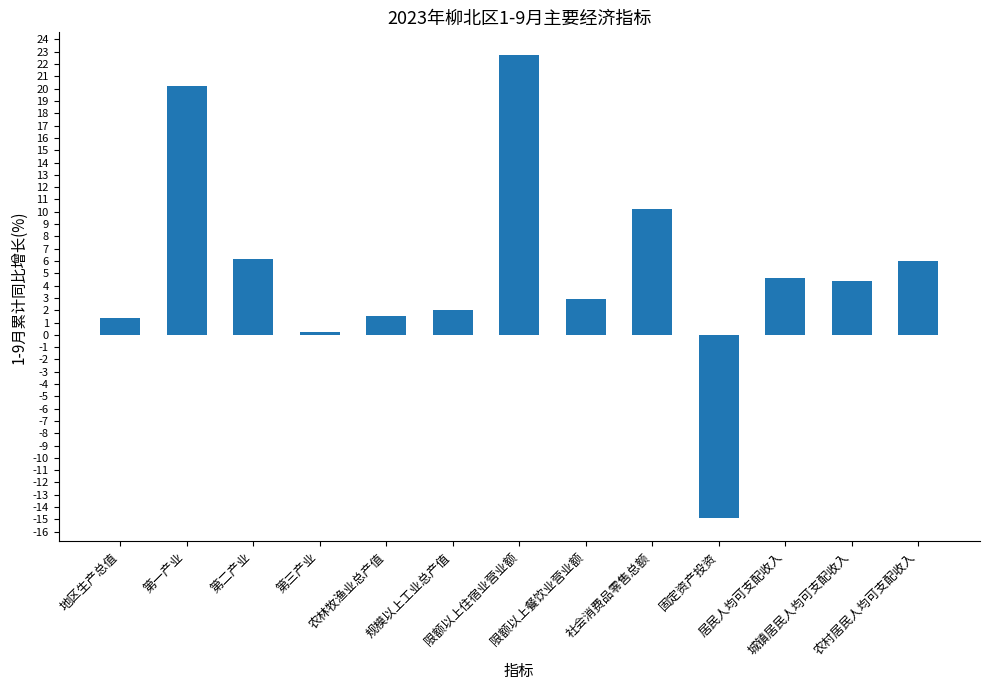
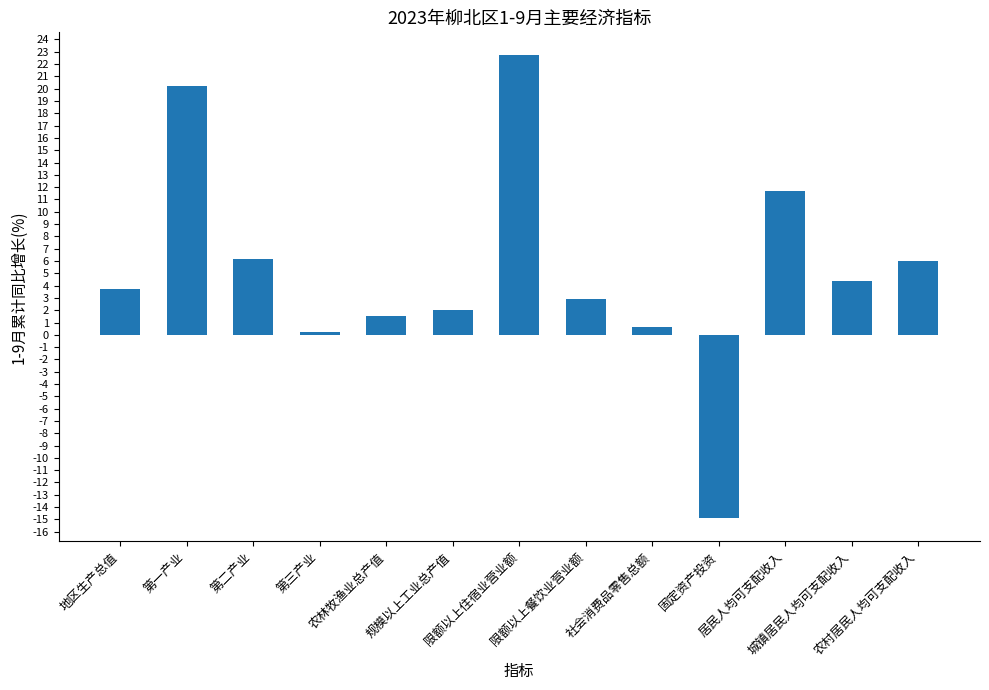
地区生产总值: 1.4 -> 3.7
社会消费品零售总额: 10.2 -> 0.6
居民人均可支配收入: 4.6 -> 11.7
